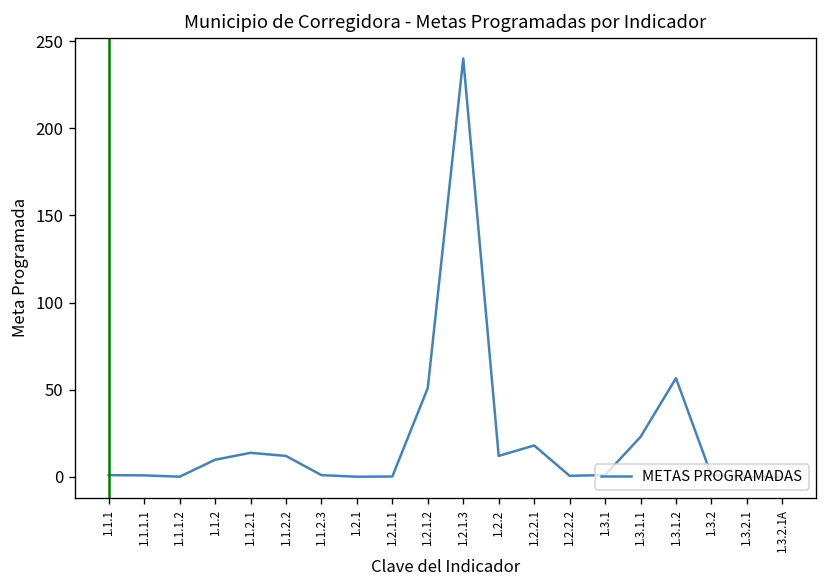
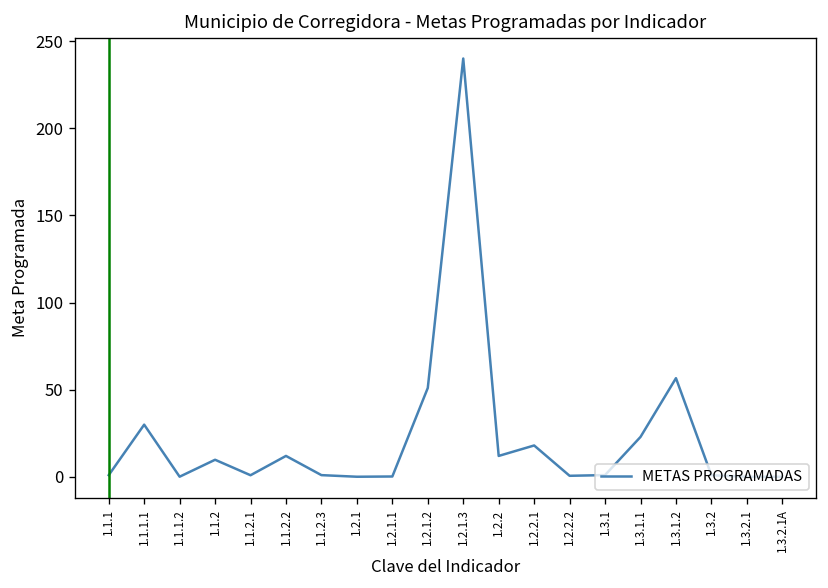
1.1.1.1: 1 -> 30
1.1.2.1: 14 -> 1
